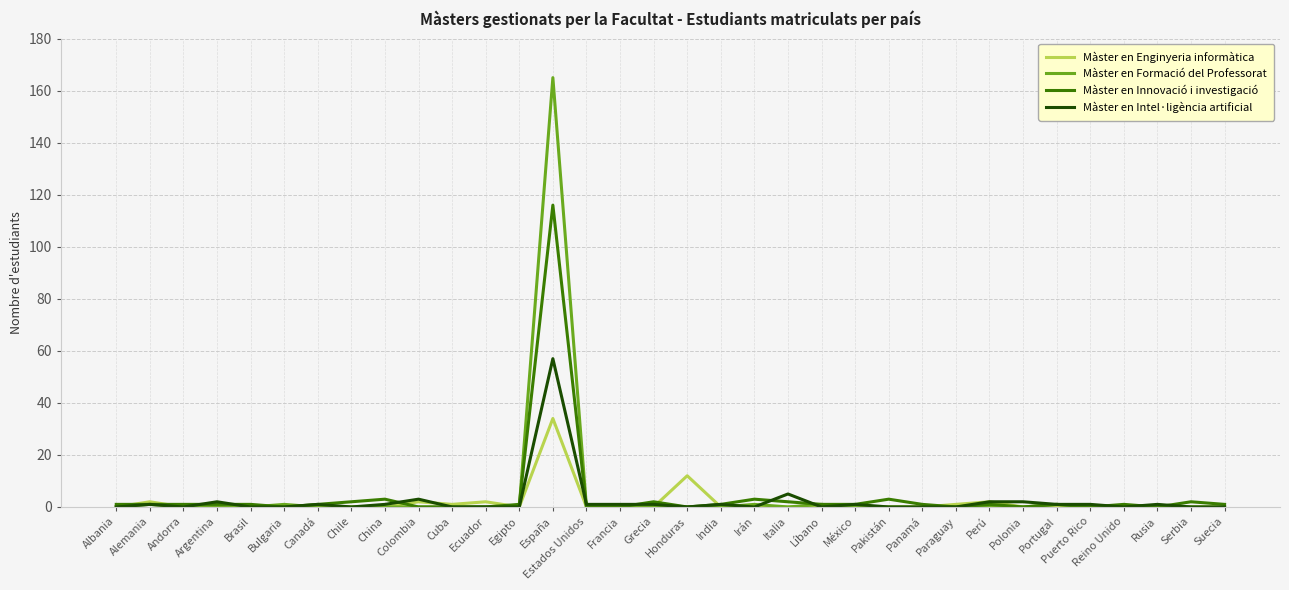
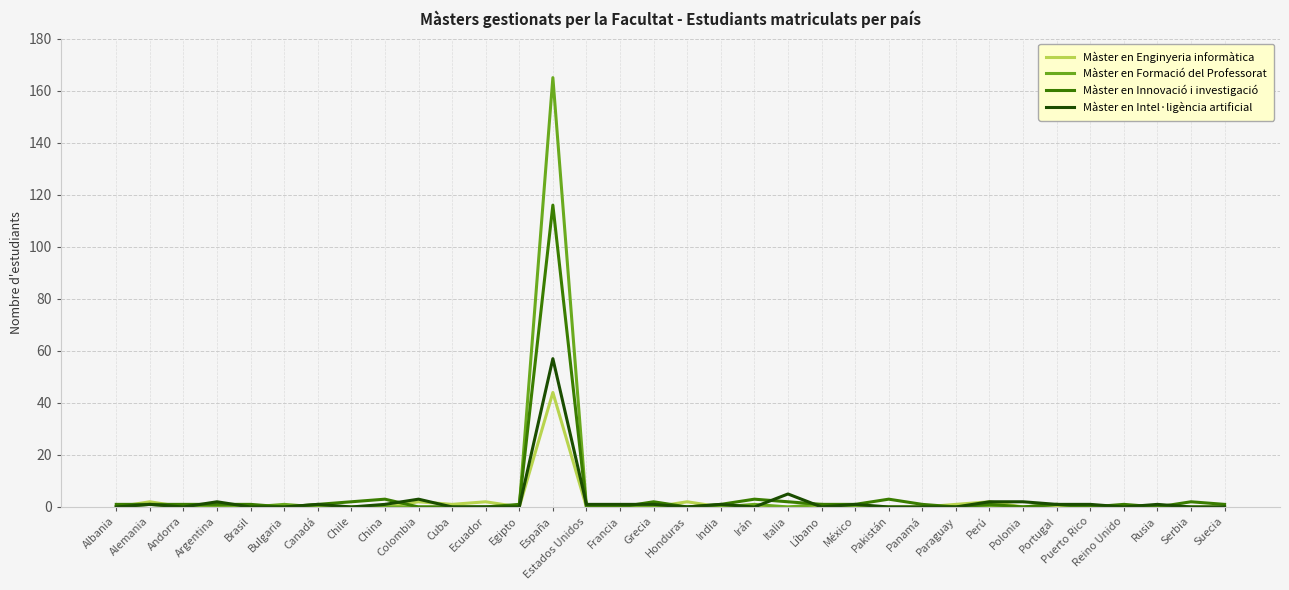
Màster en Enginyeria informàtica, España: 34 -> 44
Màster en Enginyeria informàtica, Honduras: 12 -> 2
